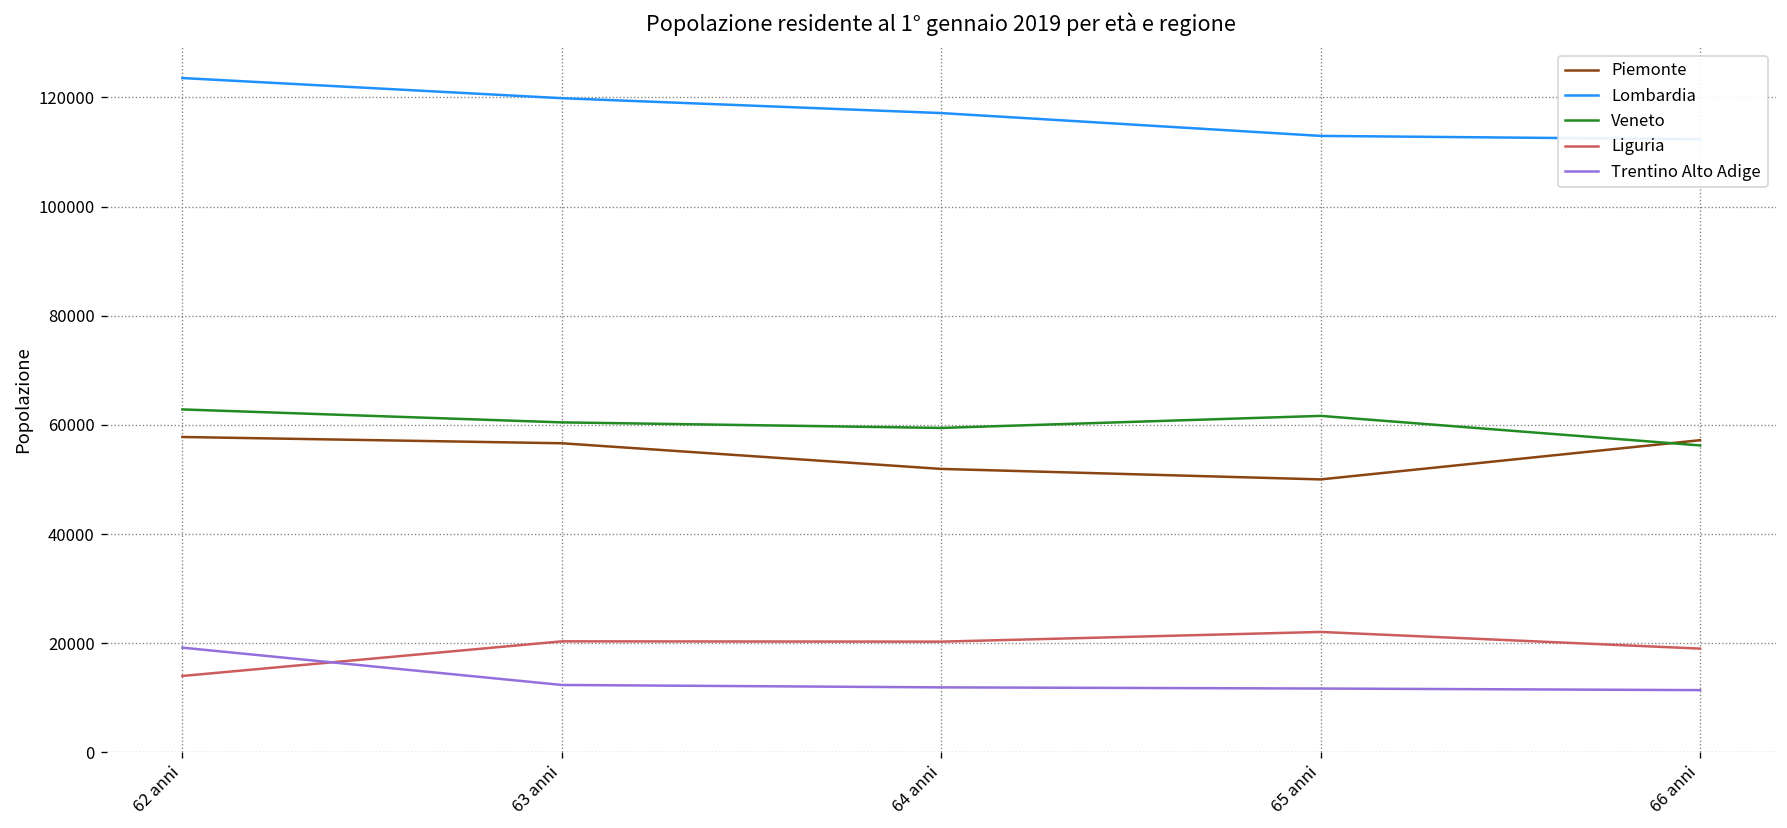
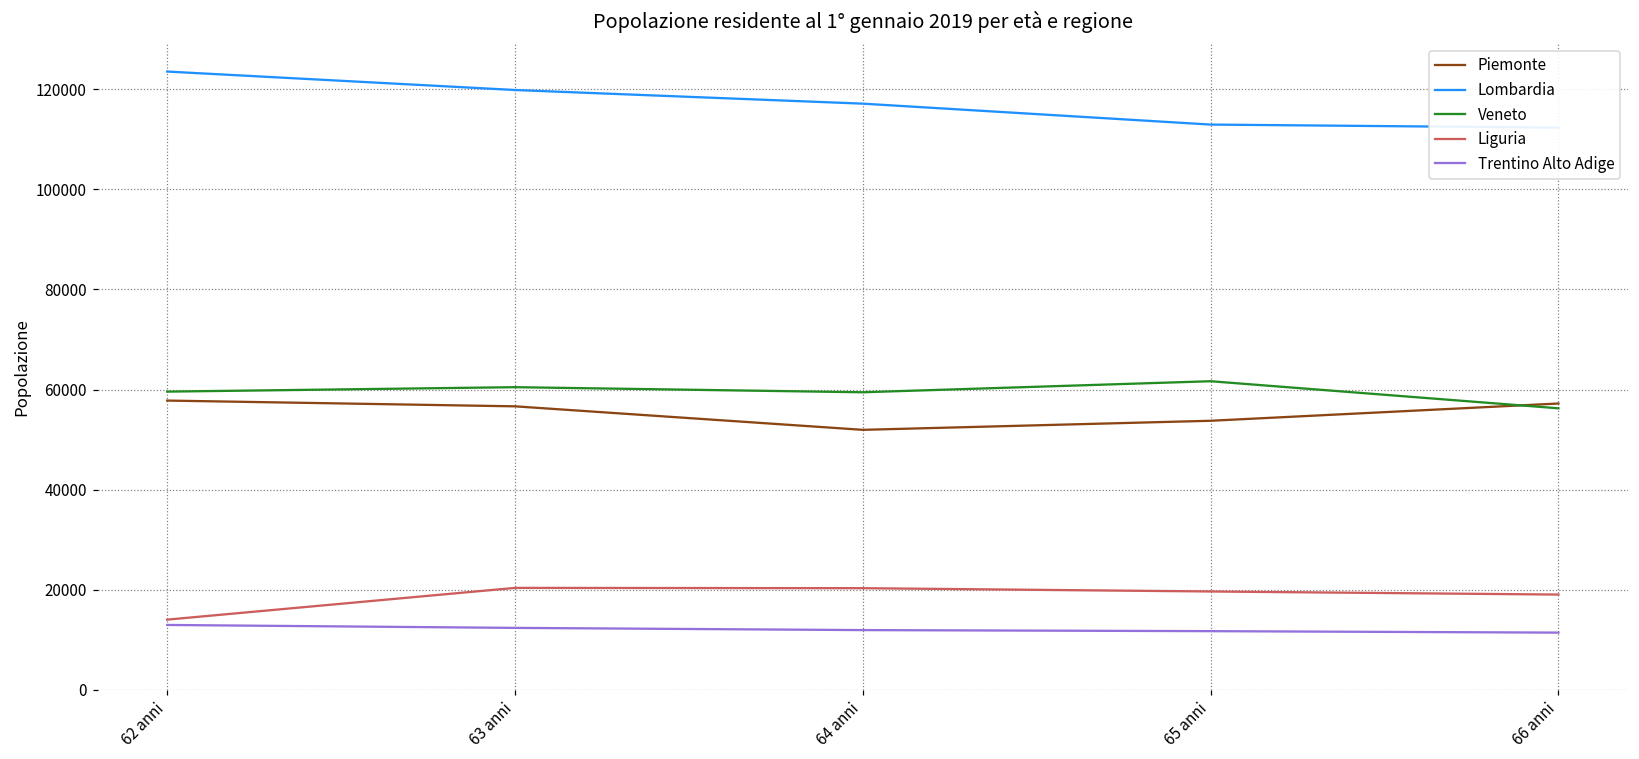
Veneto, 62 anni: 63000 -> 60000
Trentino Alto Adige, 62 anni: 19000 -> 13000
Piemonte, 65 anni: 50000 -> 54000
Liguria, 65 anni: 22000 -> 20000
